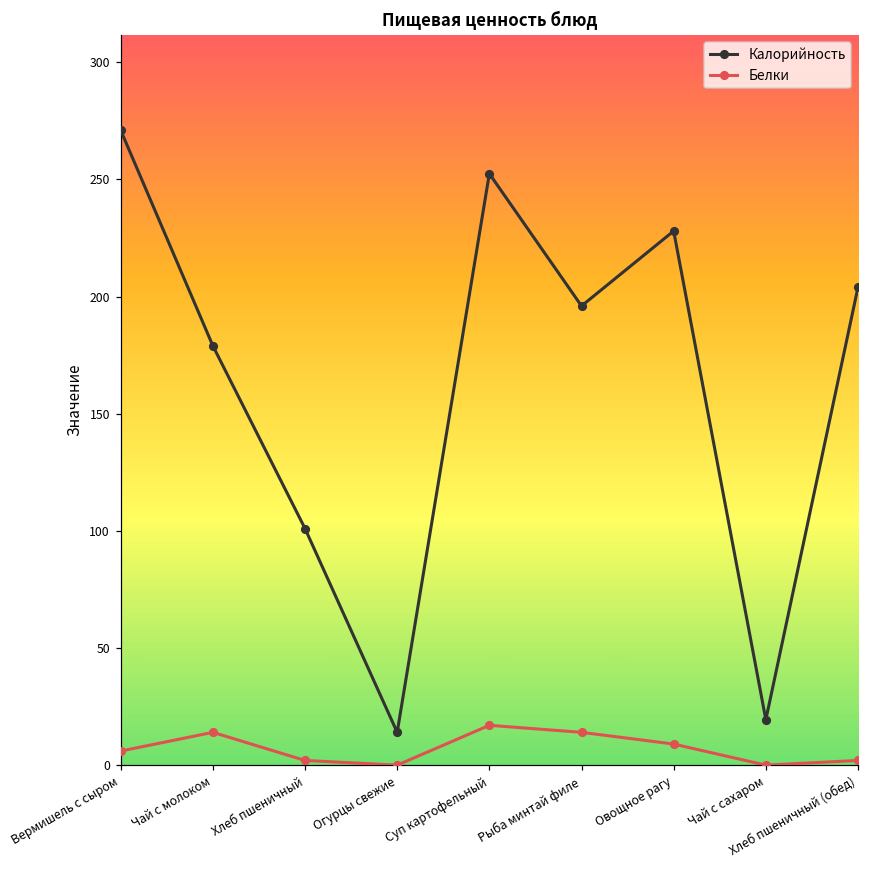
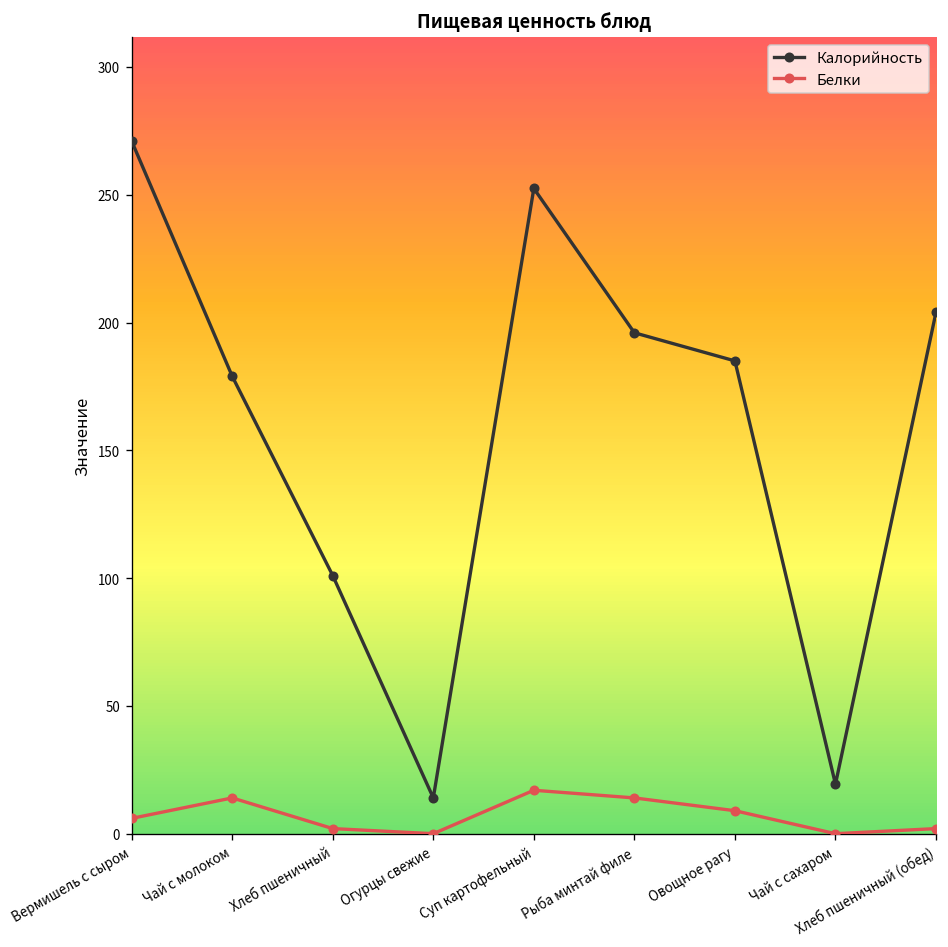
Калорийность, Овощное рагу: 228 -> 185
